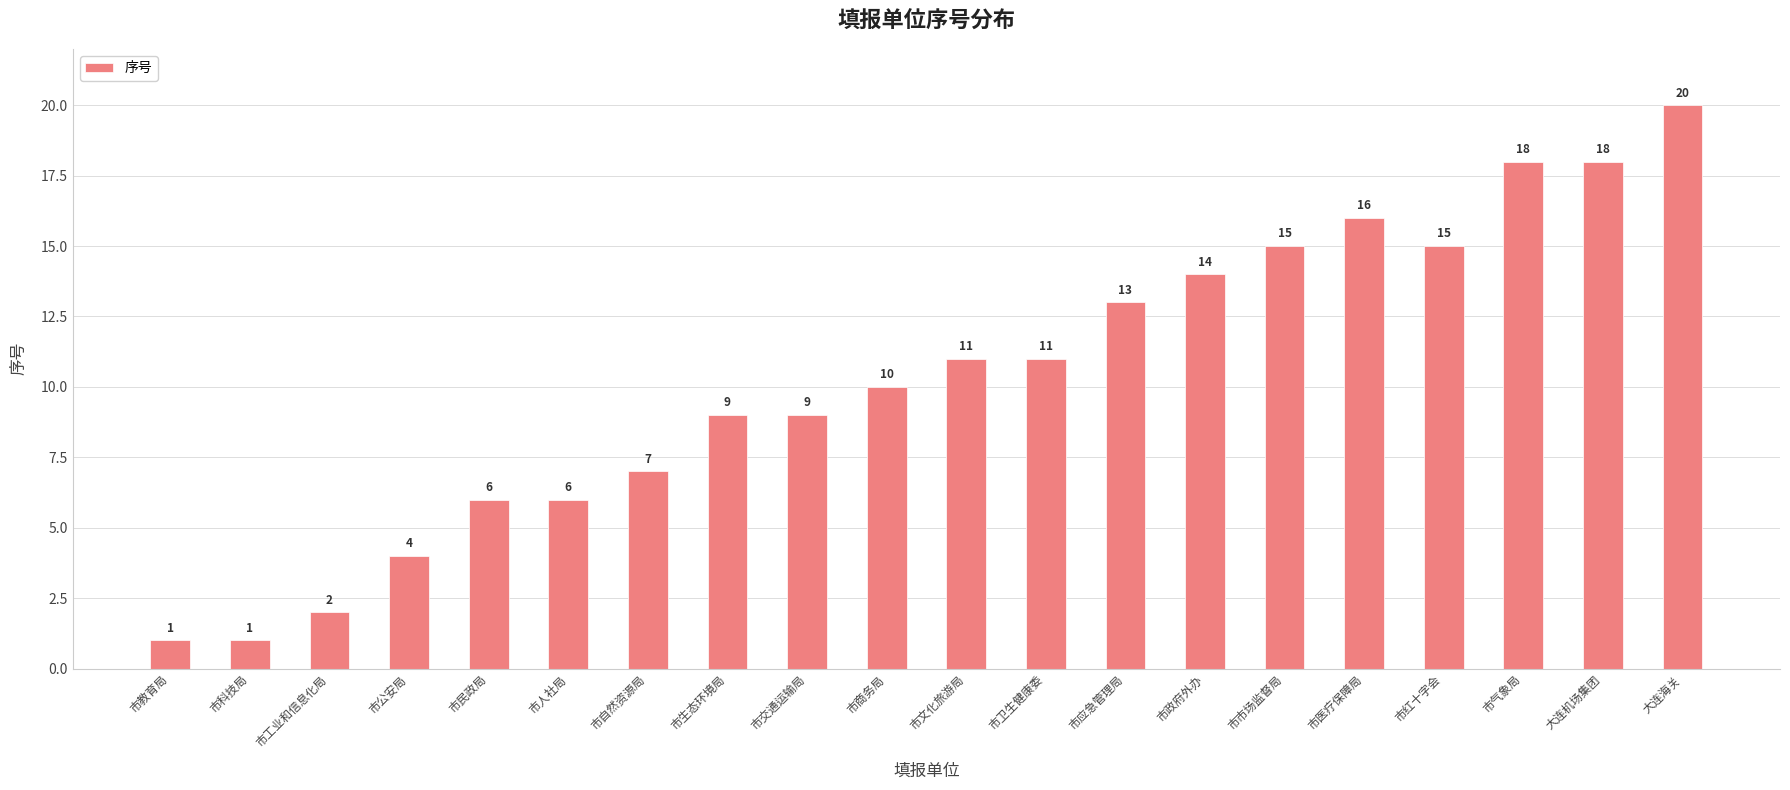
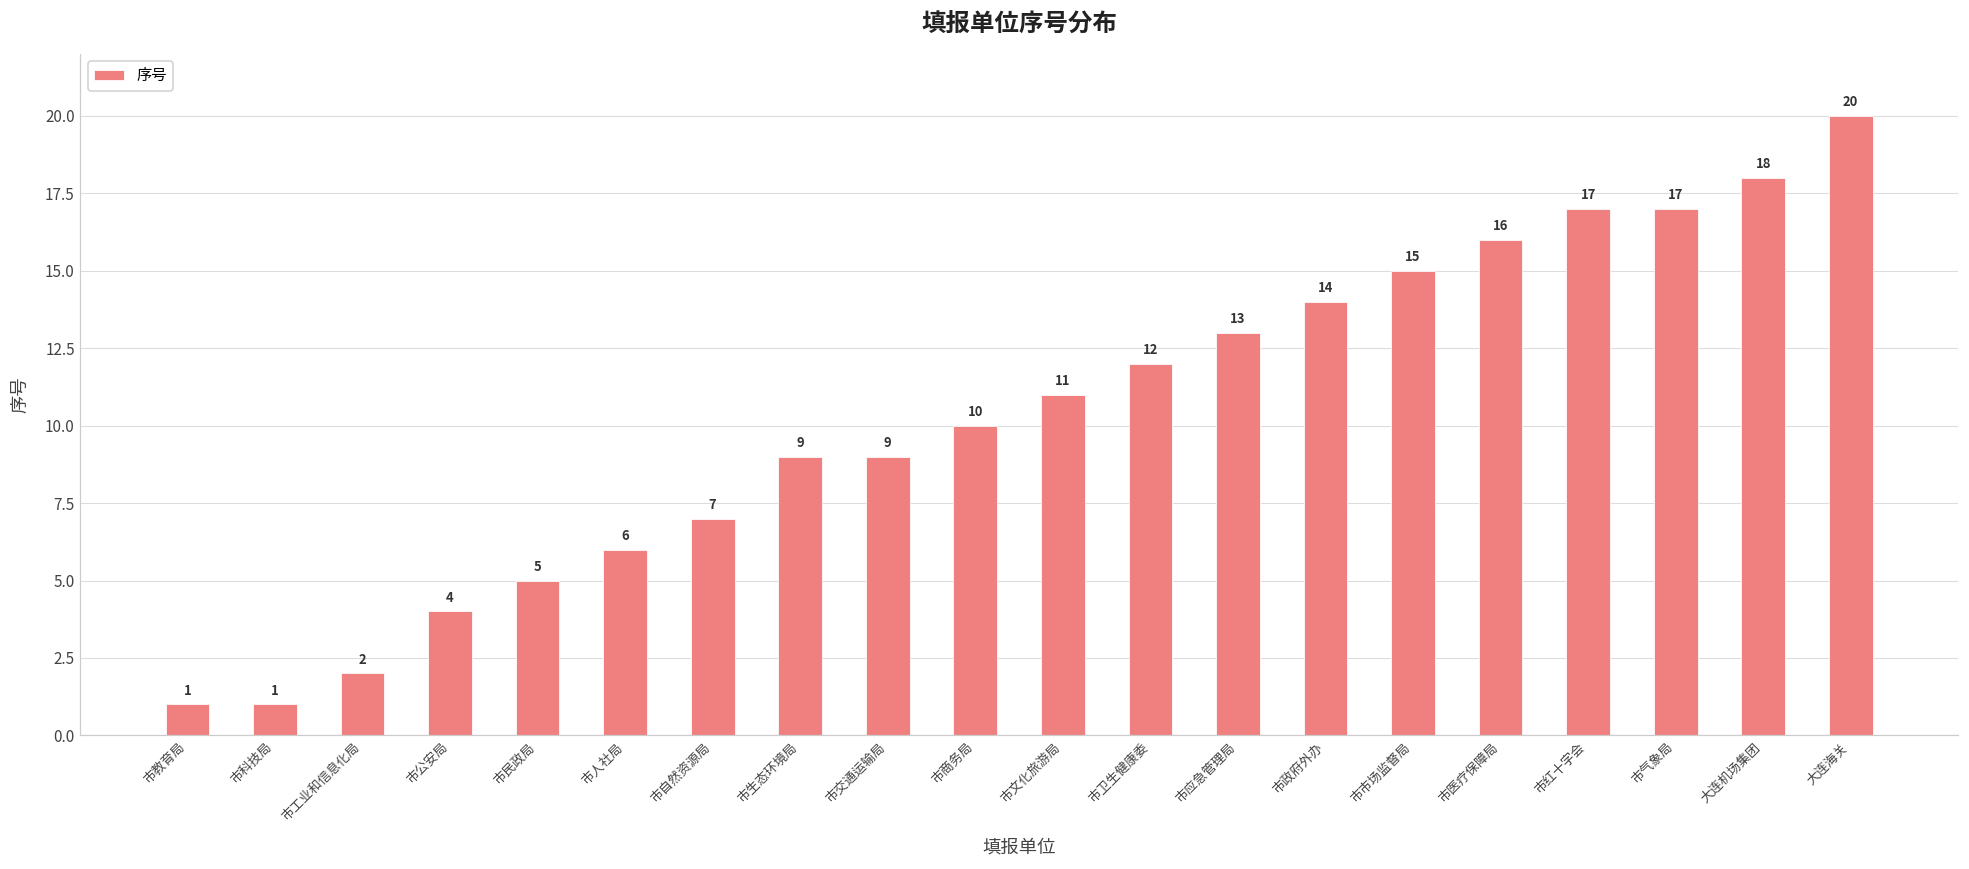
市民政局: 6 -> 5
市卫生健康委: 11 -> 12
市红十字会: 15 -> 17
市气象局: 18 -> 17
